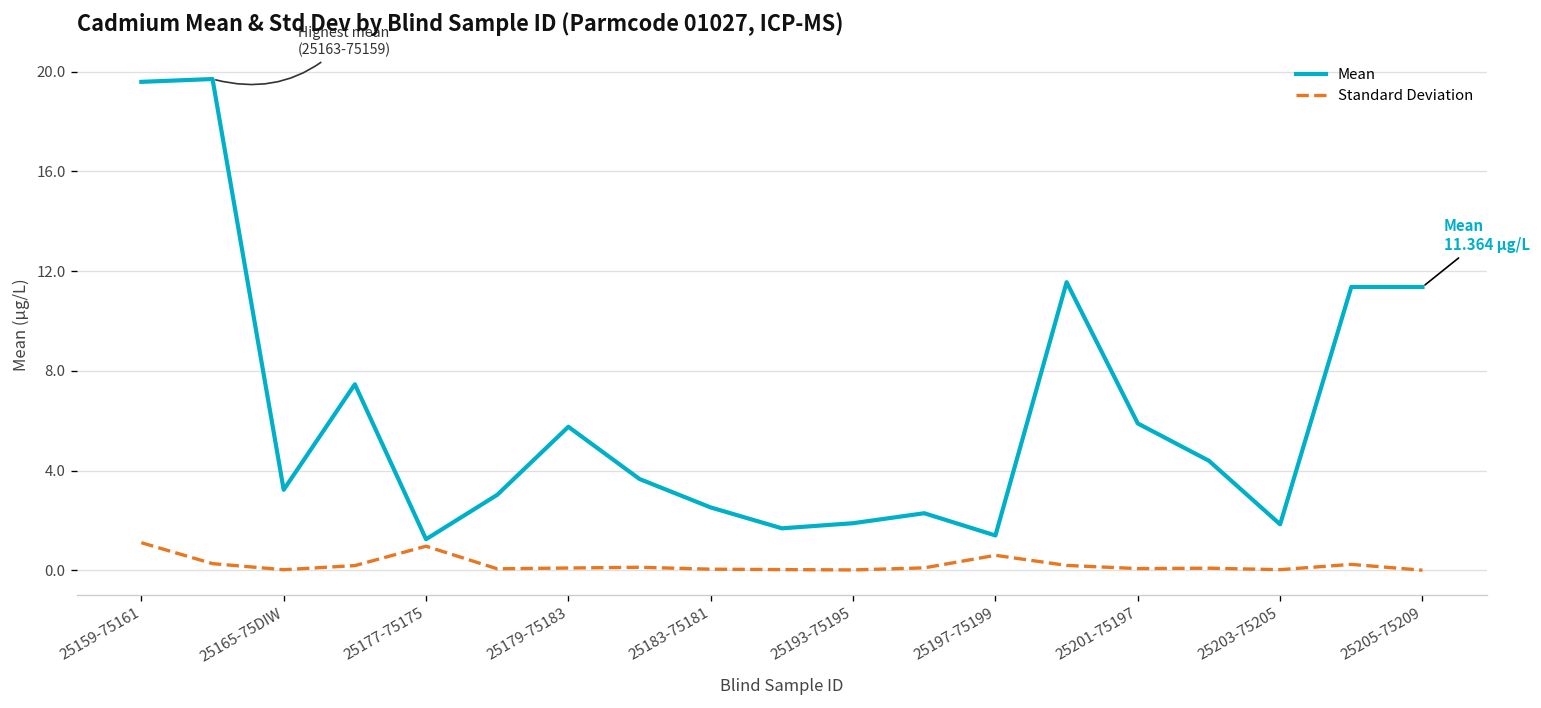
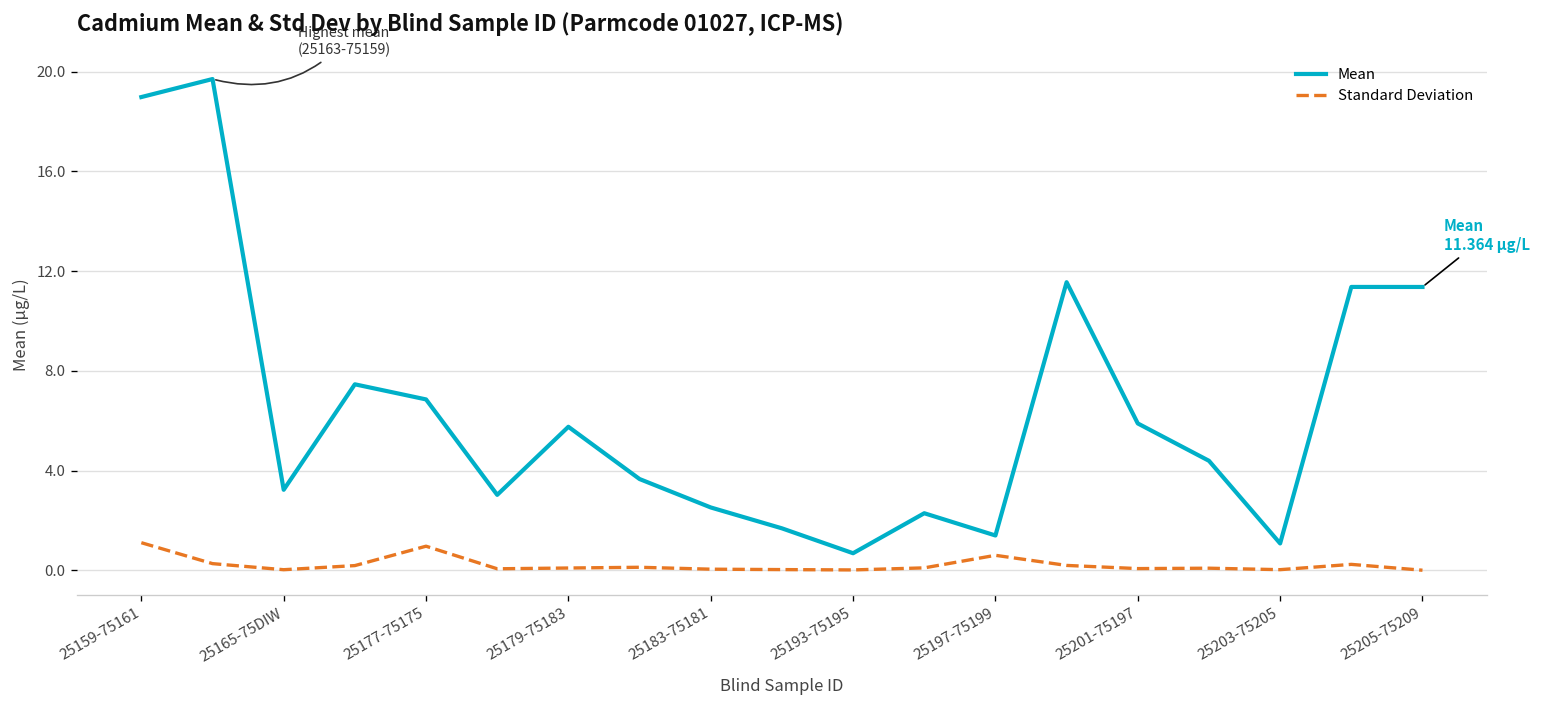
Mean, 25159-75161: 19.6 -> 19.0
Mean, 25177-75175: 1.3 -> 6.9
Mean, 25193-75195: 1.9 -> 0.7
Mean, 25203-75205: 1.8 -> 1.1
